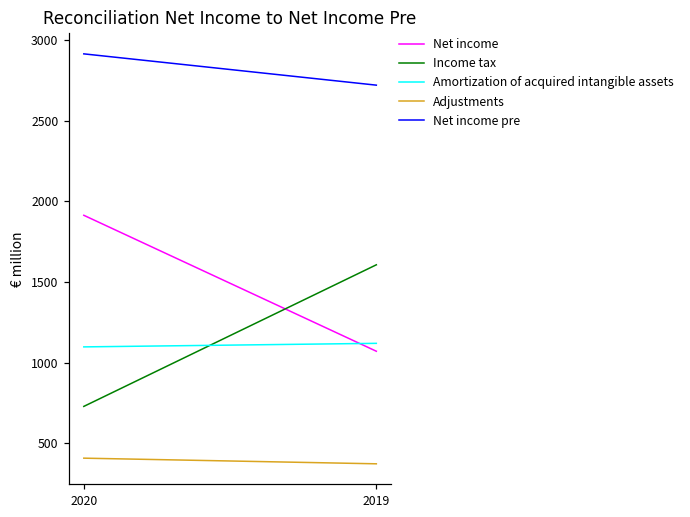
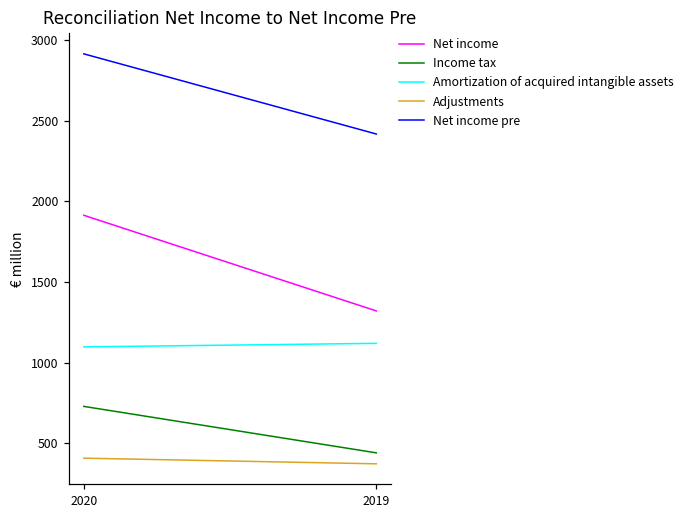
Net income, 2019: 1070 -> 1320
Income tax, 2019: 1610 -> 440
Net income pre, 2019: 2720 -> 2420
